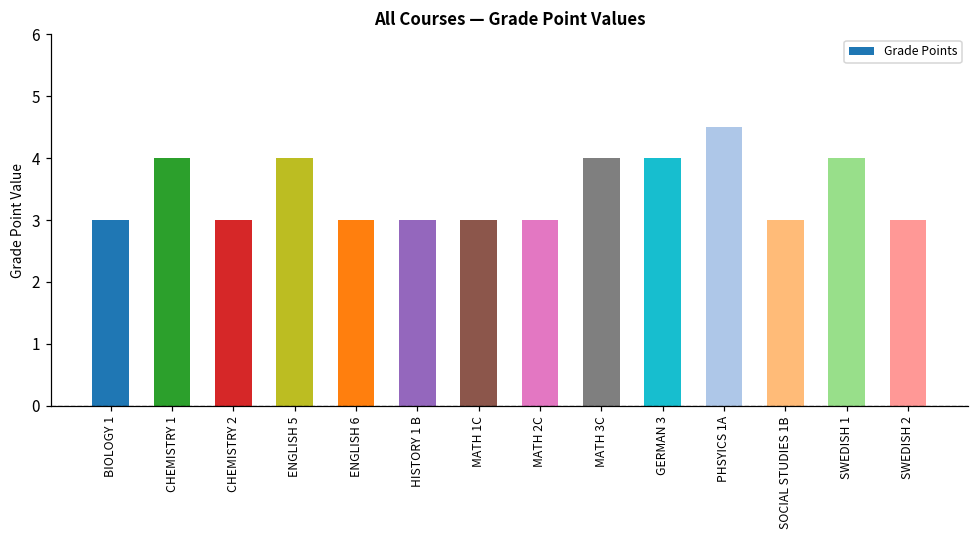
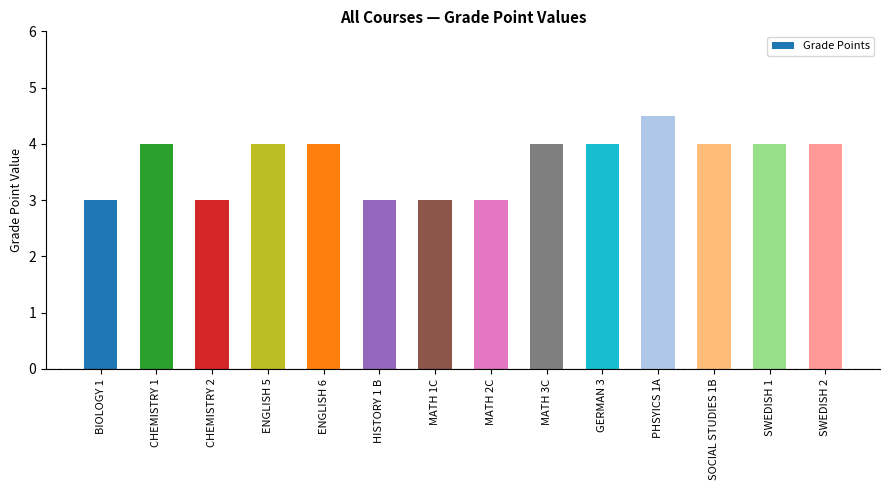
ENGLISH 6: 3 -> 4
SOCIAL STUDIES 1B: 3 -> 4
SWEDISH 2: 3 -> 4
